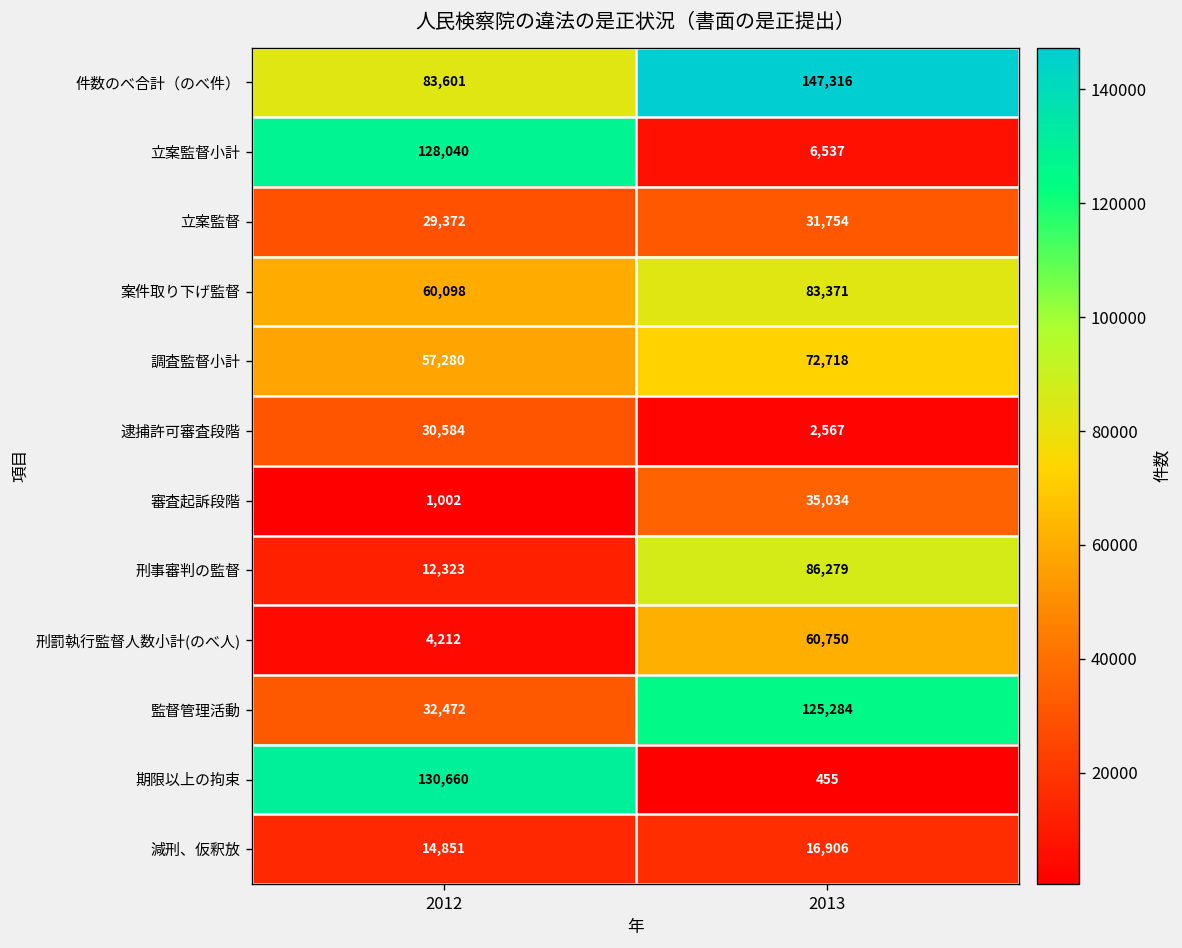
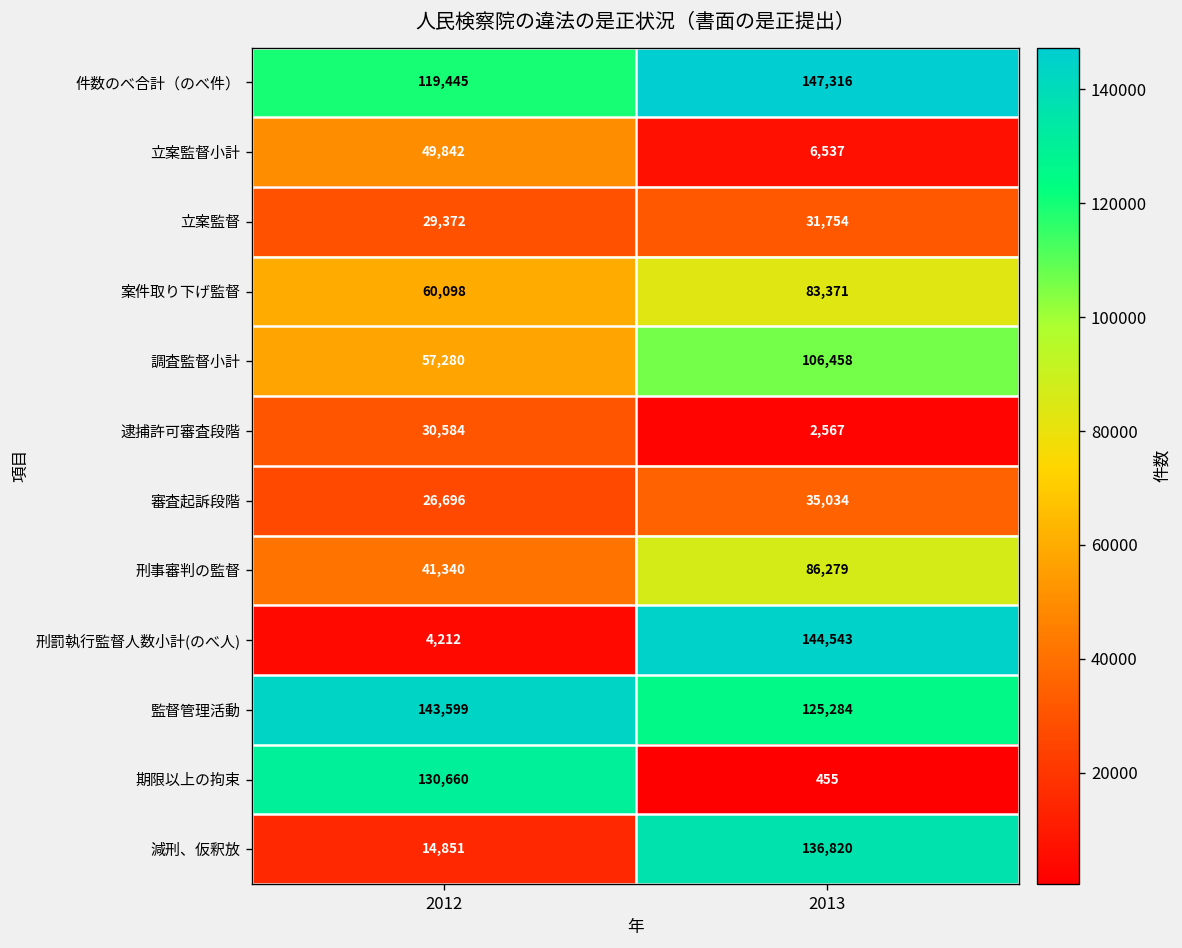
件数のべ合計（のべ件）, 2012: 83,601 -> 119,445
立案監督小計, 2012: 128,040 -> 49,842
調査監督小計, 2013: 72,718 -> 106,458
審査起訴段階, 2012: 1,002 -> 26,696
刑事審判の監督, 2012: 12,323 -> 41,340
刑罰執行監督人数小計(のべ人), 2013: 60,750 -> 144,543
監督管理活動, 2012: 32,472 -> 143,599
減刑、仮釈放, 2013: 16,906 -> 136,820
